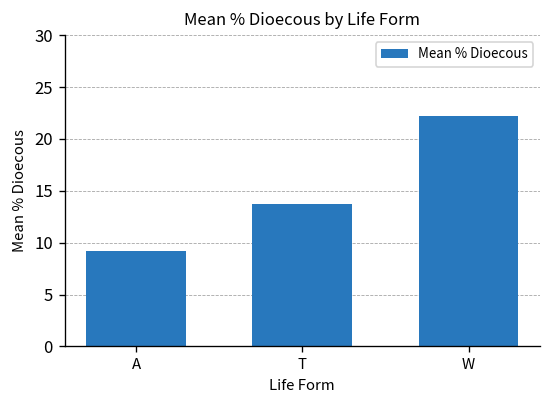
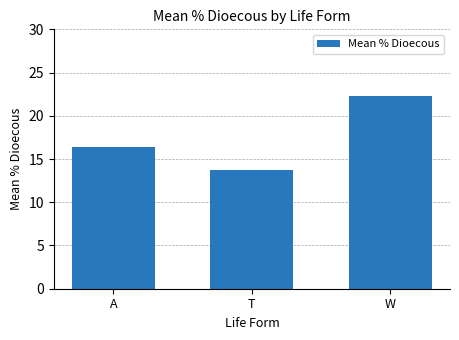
A: 9 -> 16
